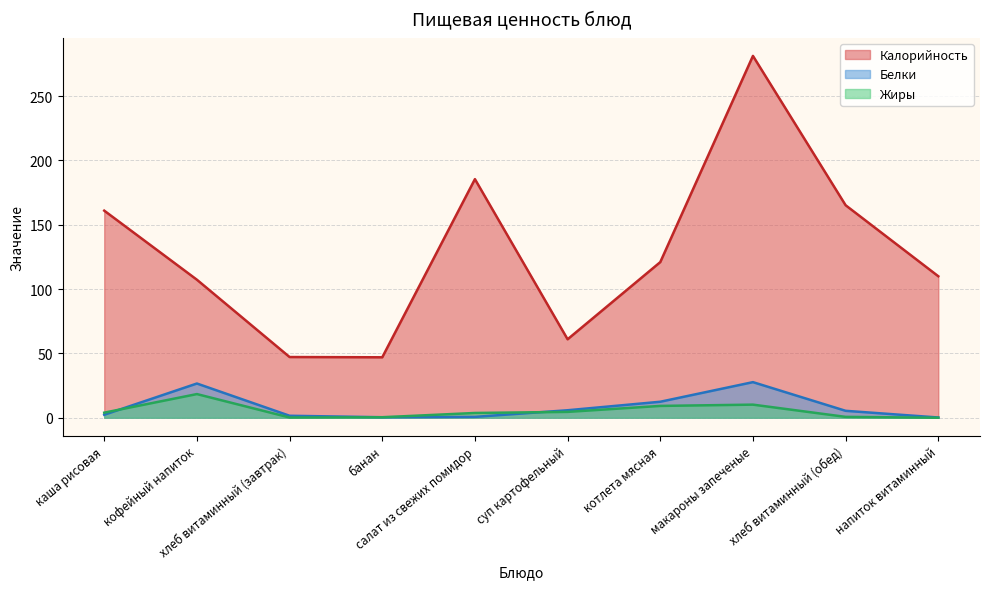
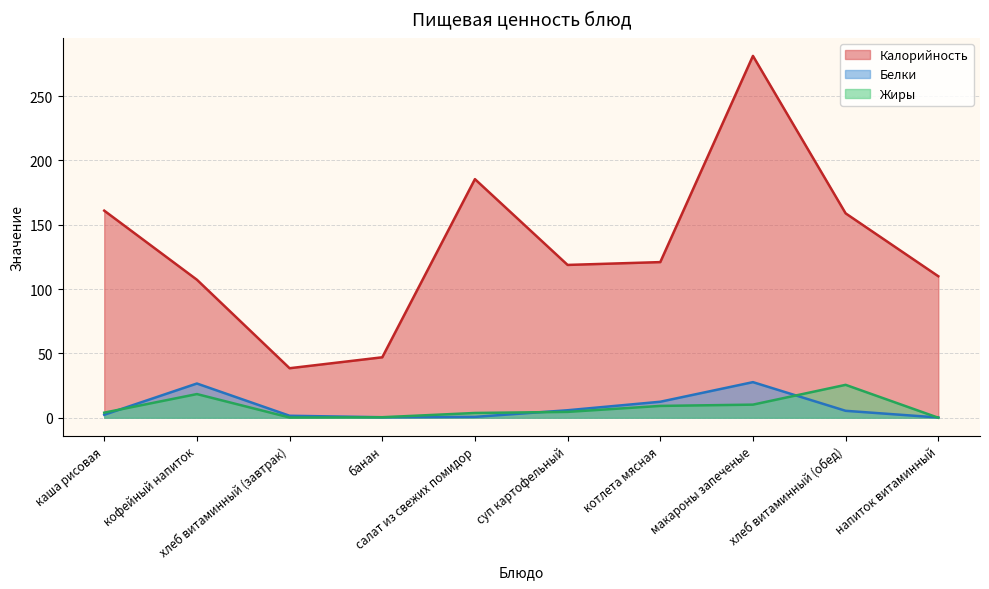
Калорийность, хлеб витаминный (завтрак): 47 -> 39
Калорийность, суп картофельный: 61 -> 119
Калорийность, хлеб витаминный (обед): 165 -> 159
Жиры, хлеб витаминный (обед): 1 -> 26
